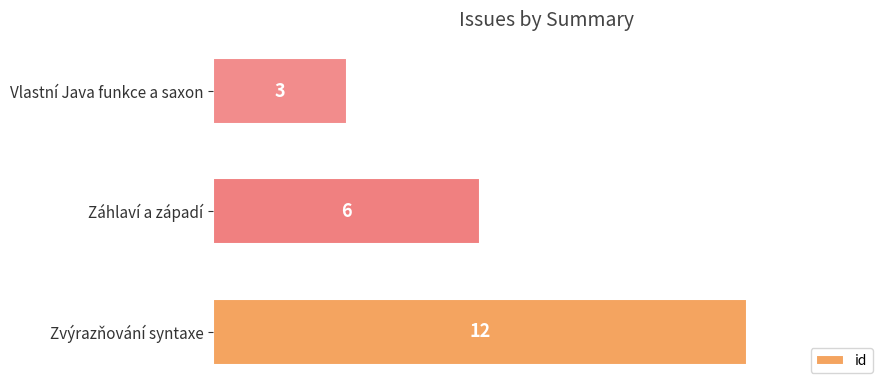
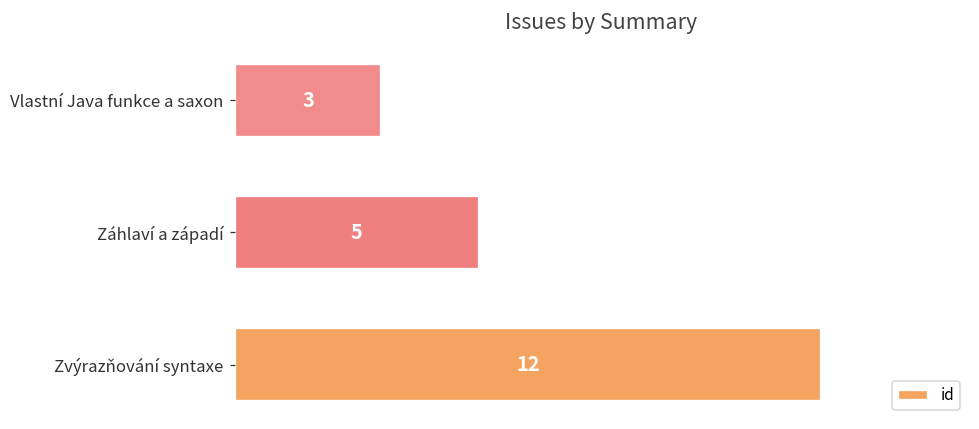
Záhlaví a západí: 6 -> 5
